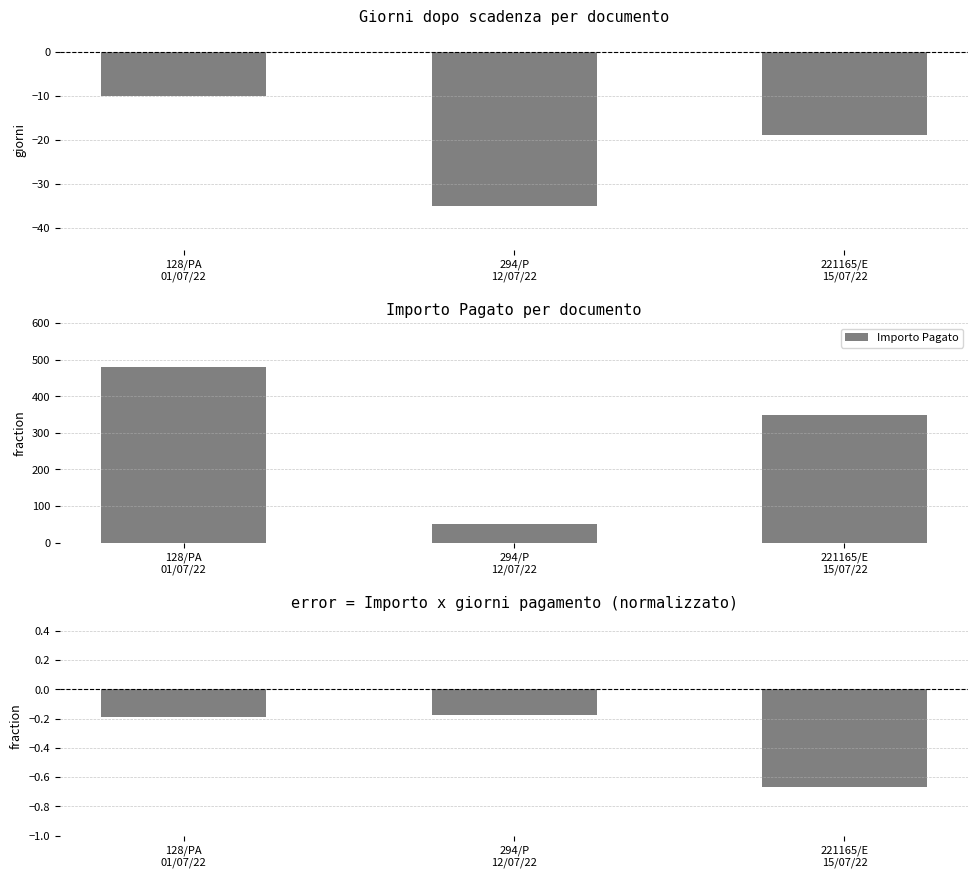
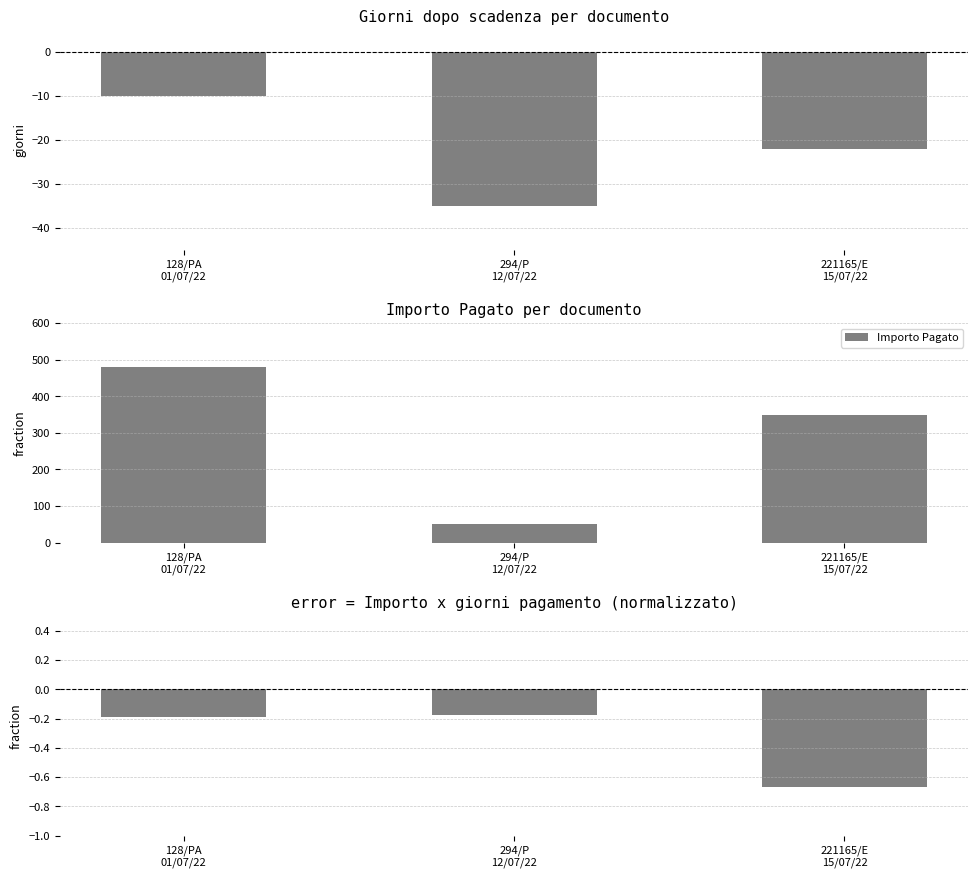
Giorni dopo scadenza per documento, 221165/E 15/07/22: -19 -> -22
